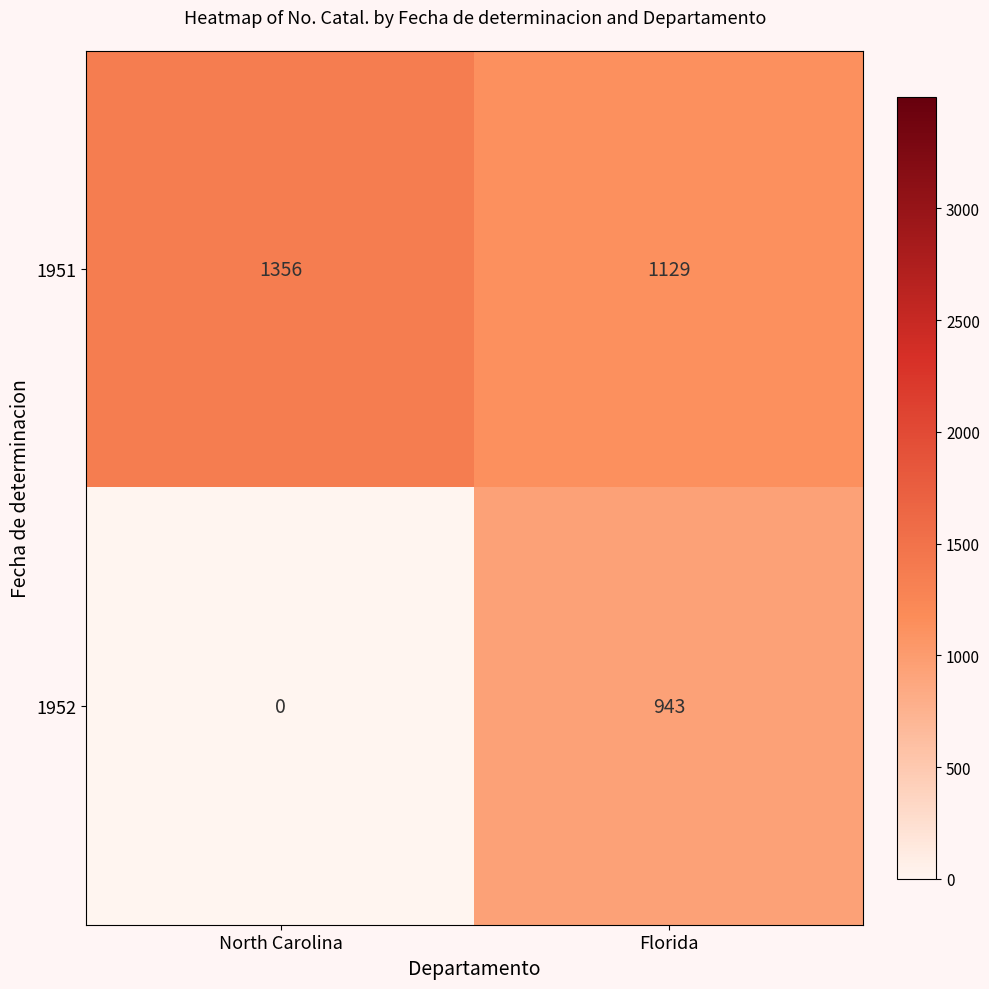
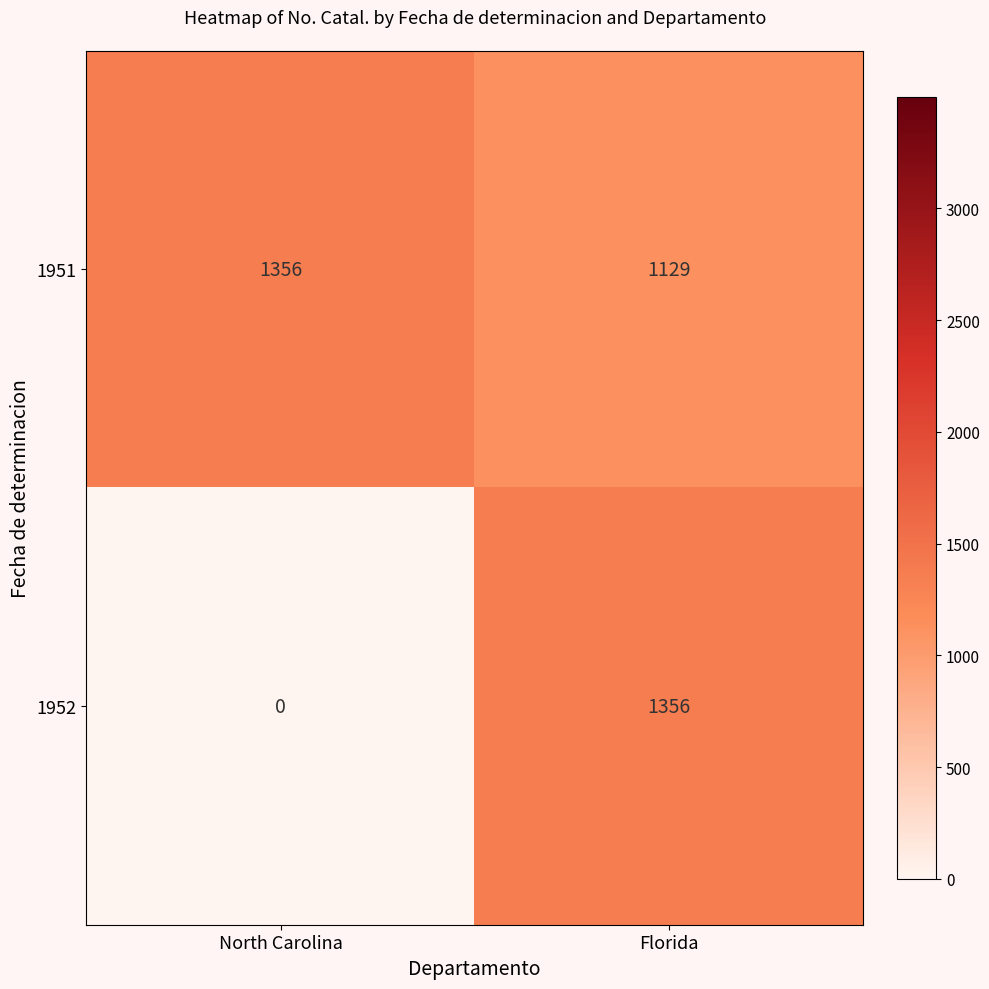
1952, Florida: 943 -> 1356
